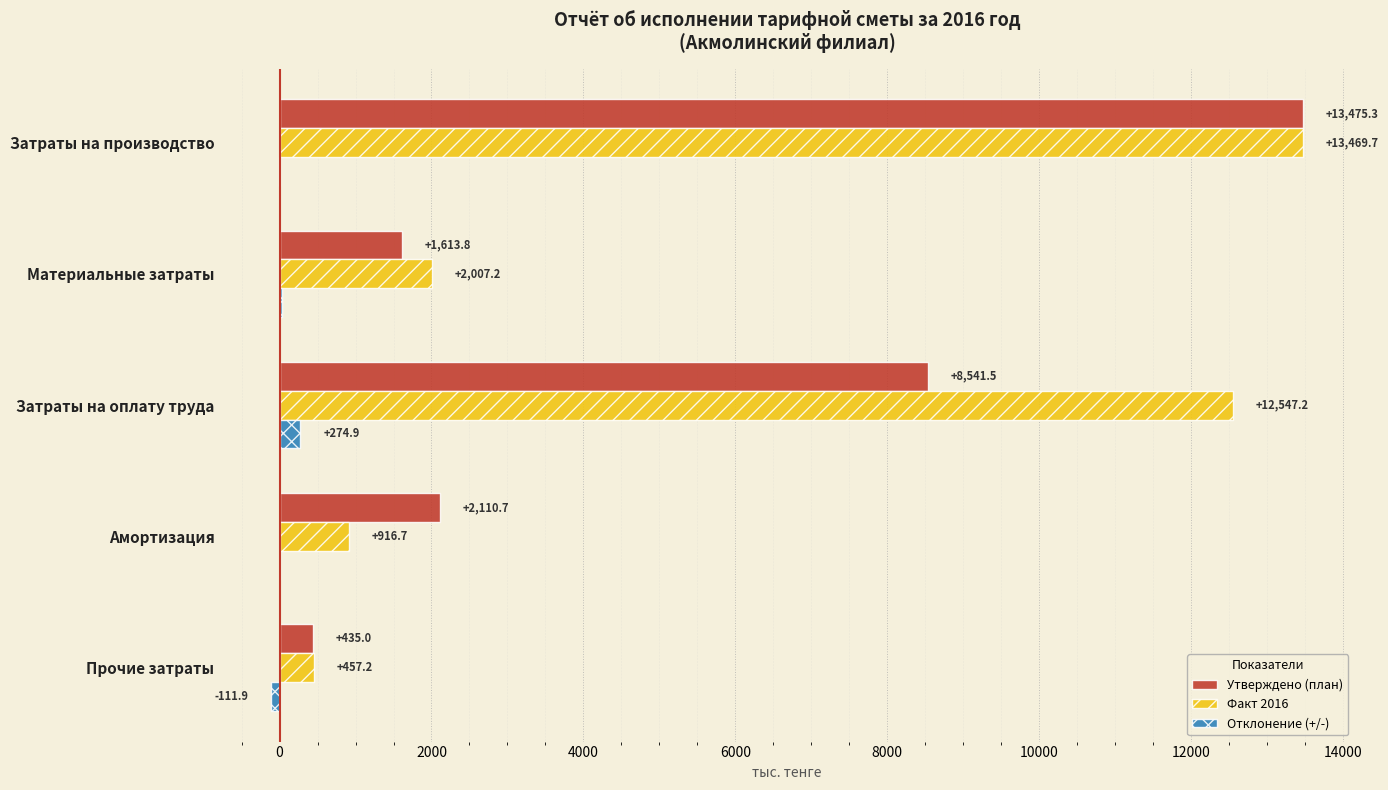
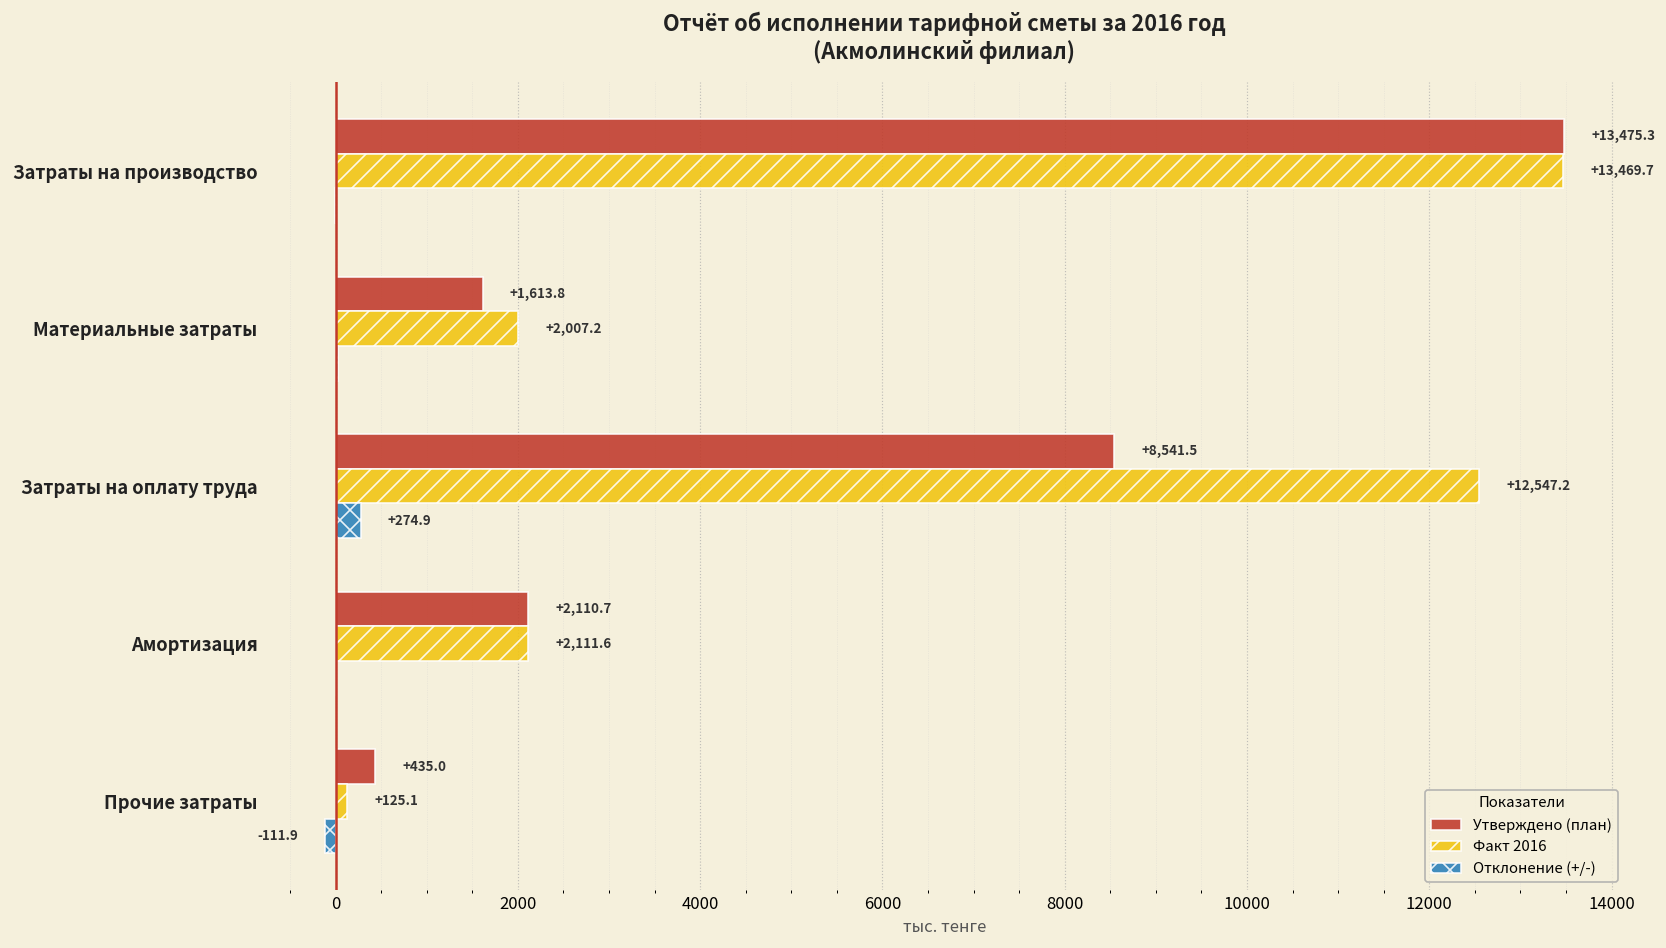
Факт 2016, Амортизация: +916.7 -> +2,111.6
Факт 2016, Прочие затраты: +457.2 -> +125.1
